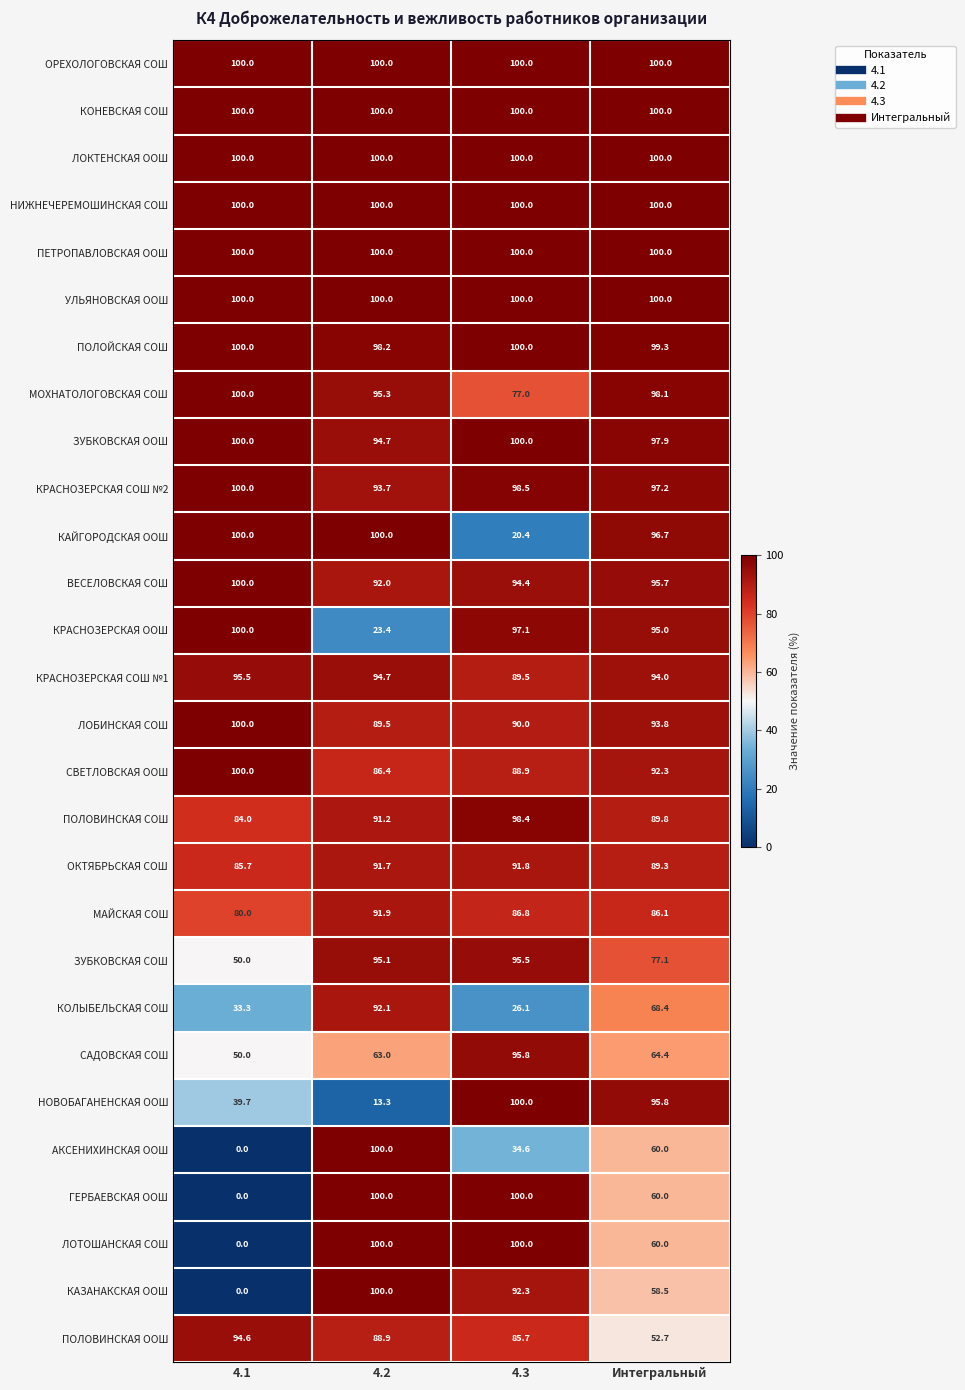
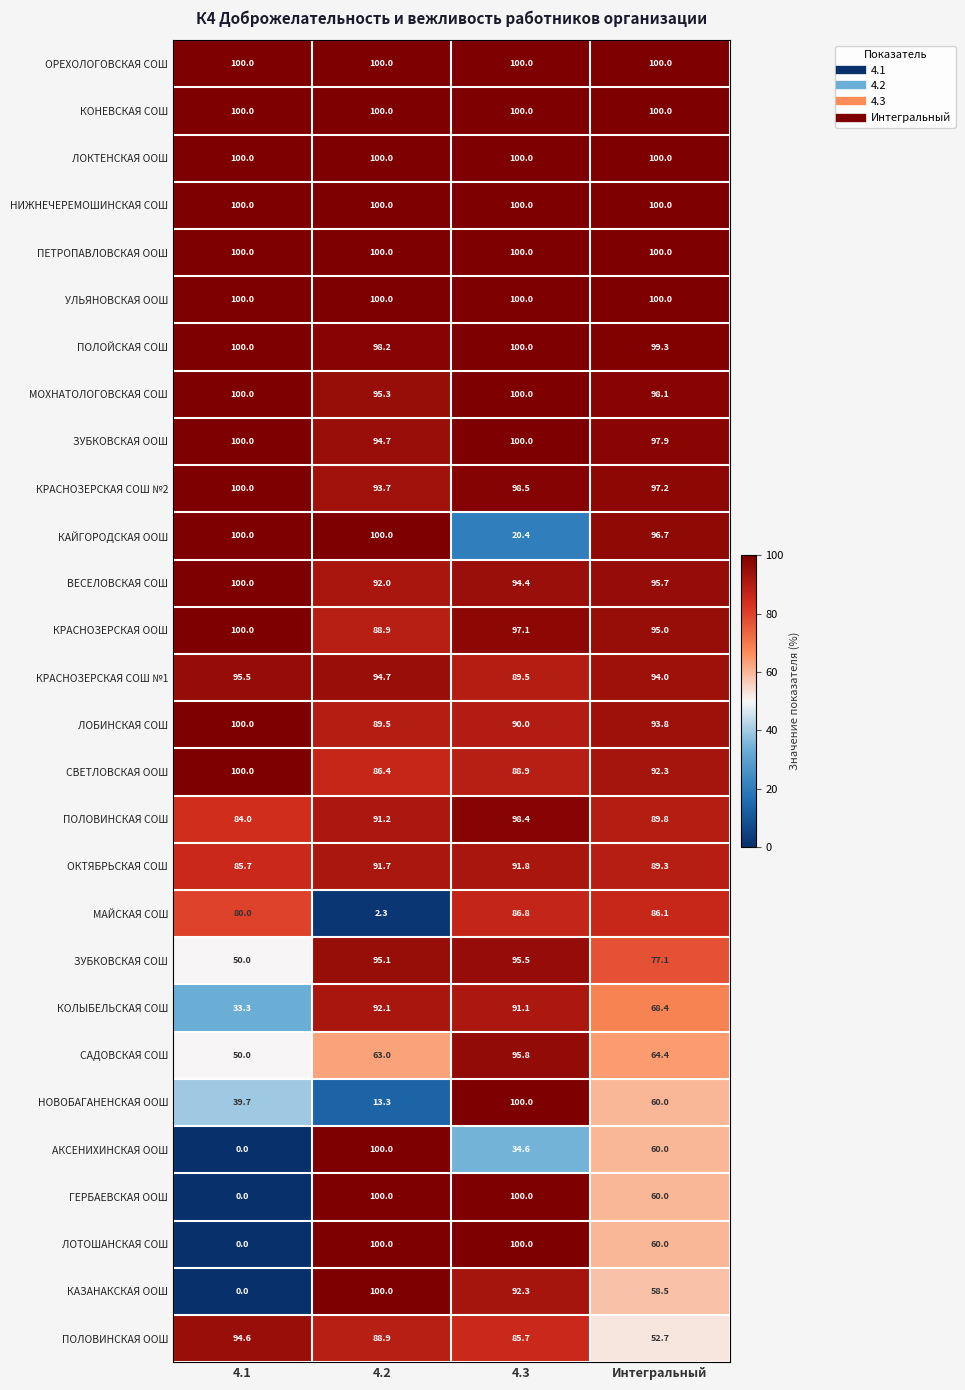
МОХНАТОЛОГОВСКАЯ СОШ, 4.3: 77.0 -> 100.0
КРАСНОЗЕРСКАЯ ООШ, 4.2: 23.4 -> 88.9
МАЙСКАЯ СОШ, 4.2: 91.9 -> 2.3
КОЛЫБЕЛЬСКАЯ СОШ, 4.3: 26.1 -> 91.1
НОВОБАГАНЕНСКАЯ ООШ, Интегральный: 95.8 -> 60.0
